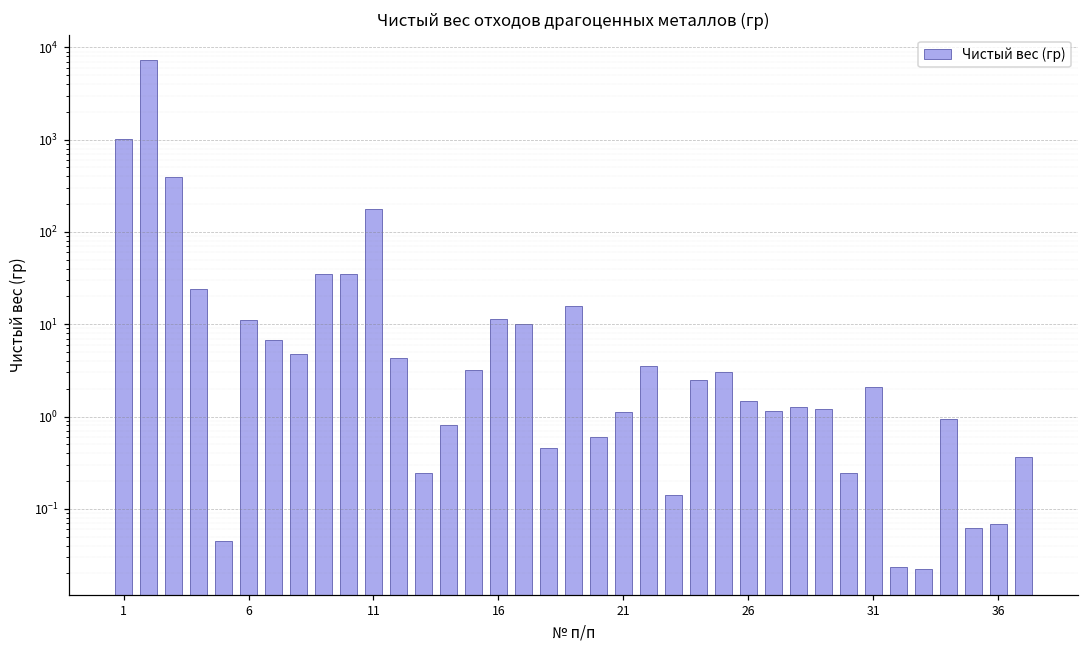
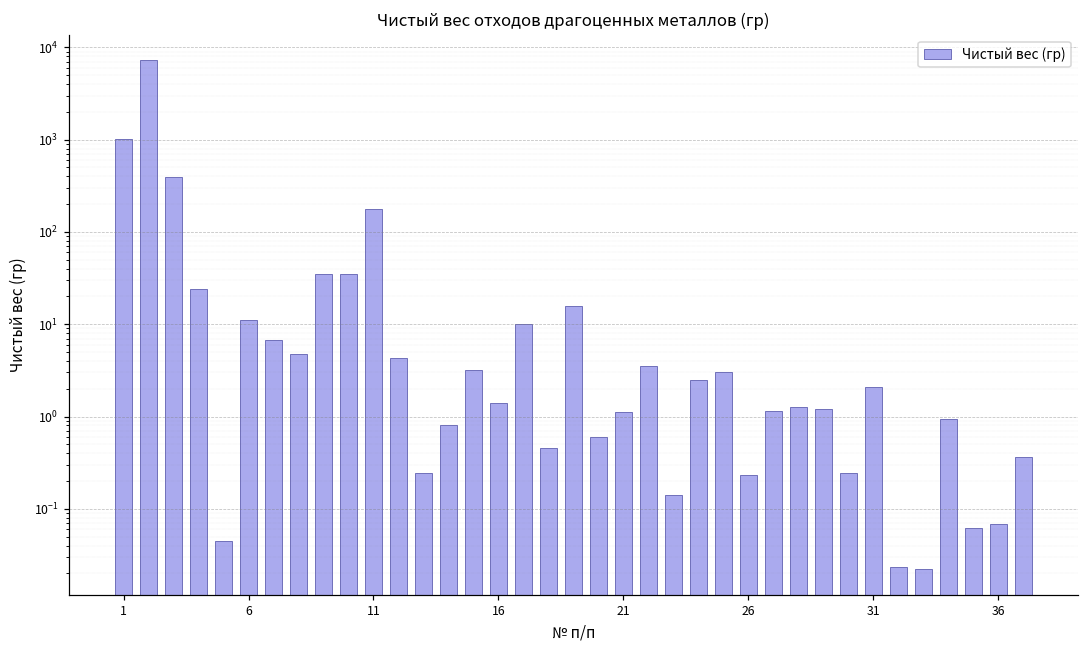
16: 11 -> 1.4
26: 1.5 -> 0.23
